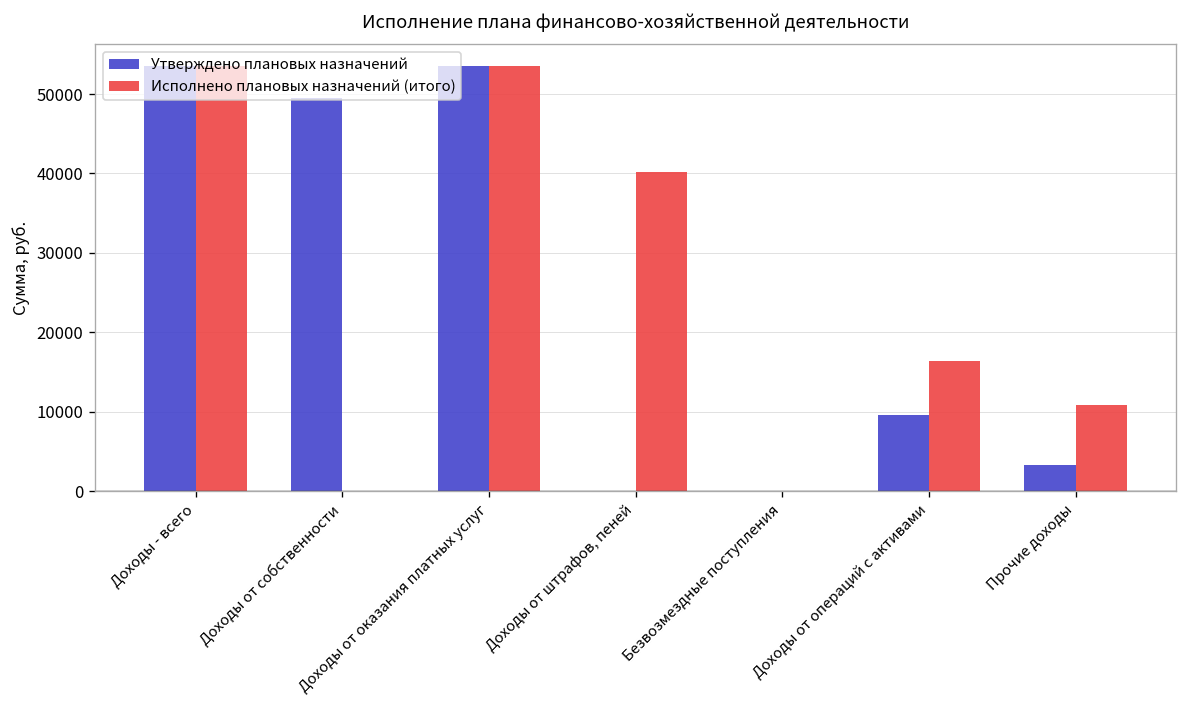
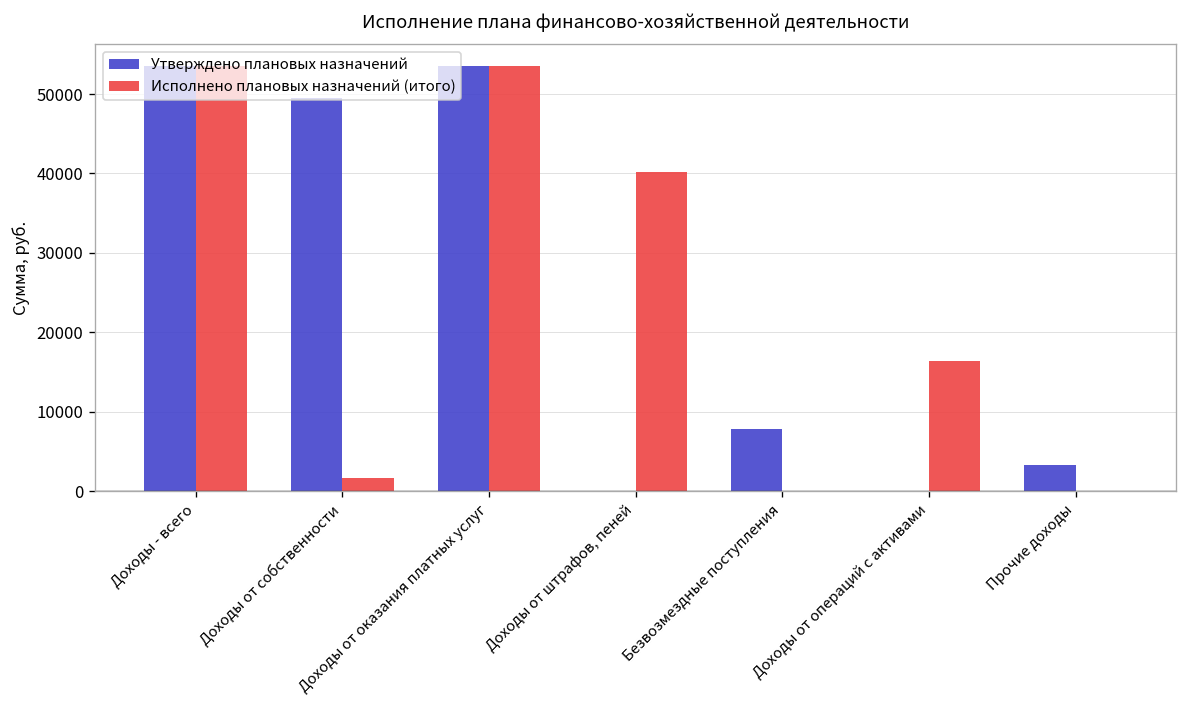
Исполнено плановых назначений (итого), Доходы от собственности: 0 -> 2000
Утверждено плановых назначений, Безвозмездные поступления: 0 -> 8000
Утверждено плановых назначений, Доходы от операций с активами: 10000 -> 0
Исполнено плановых назначений (итого), Прочие доходы: 11000 -> 0
